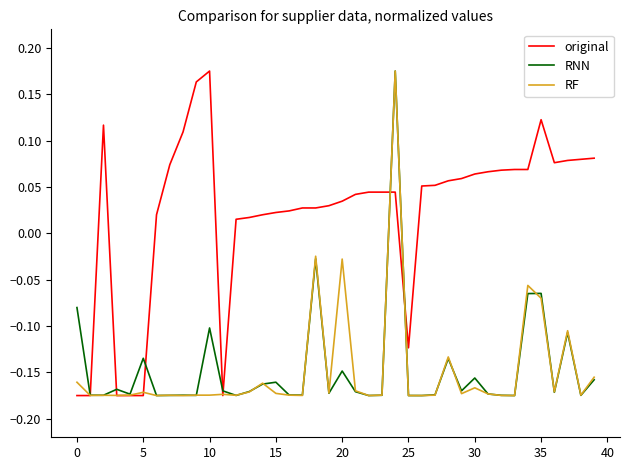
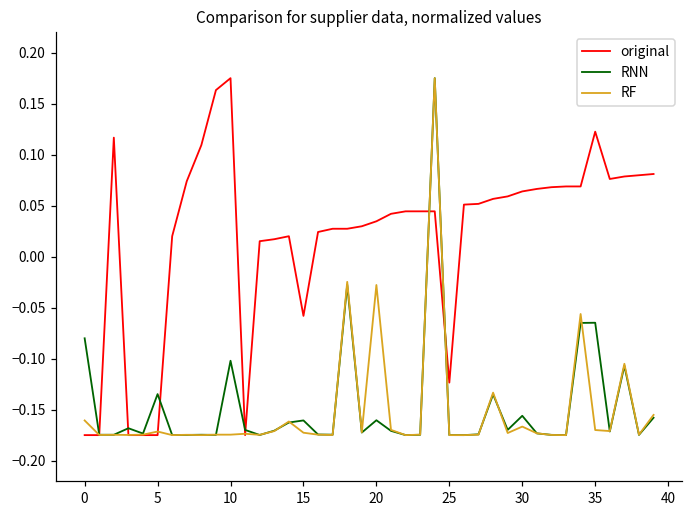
original, 15: 0.02 -> -0.06
RNN, 20: -0.15 -> -0.16
RF, 35: -0.07 -> -0.17
